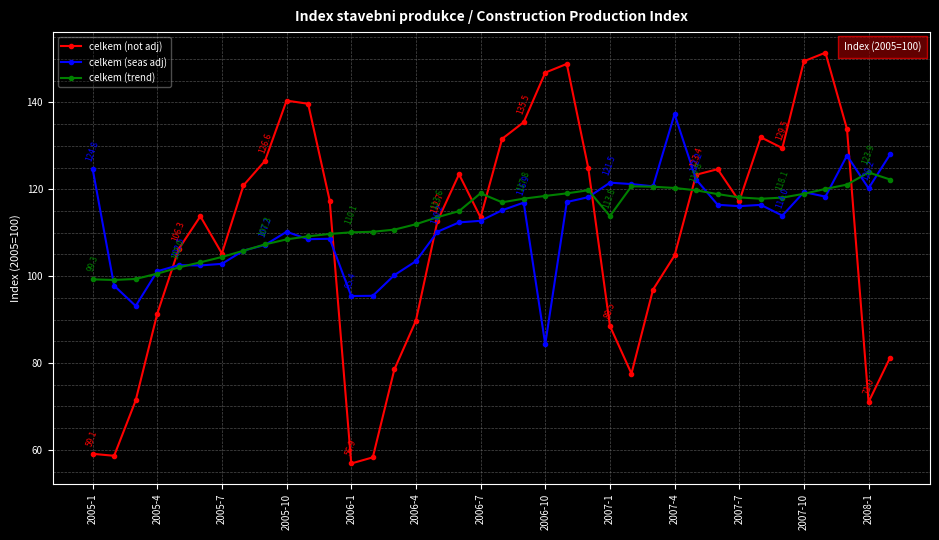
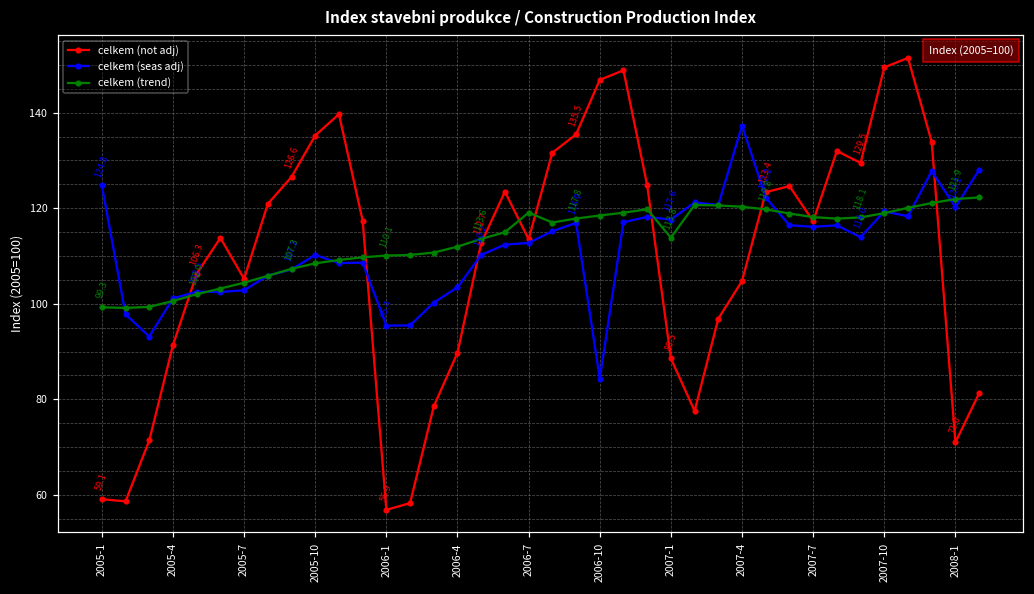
celkem (not adj), 2005-10: 140 -> 135
celkem (seas adj), 2007-1: 121.5 -> 117.6
celkem (trend), 2008-1: 123.9 -> 121.9
